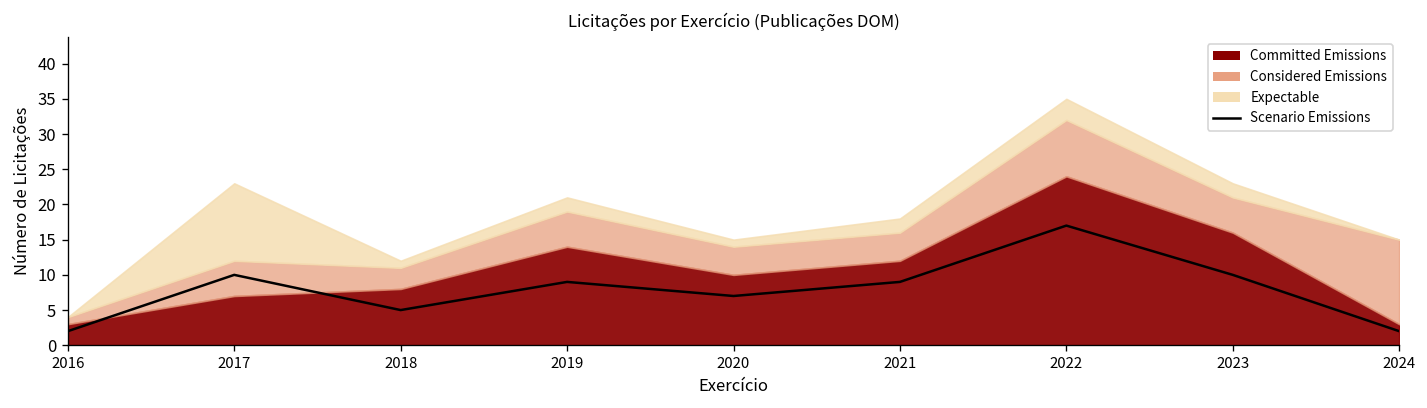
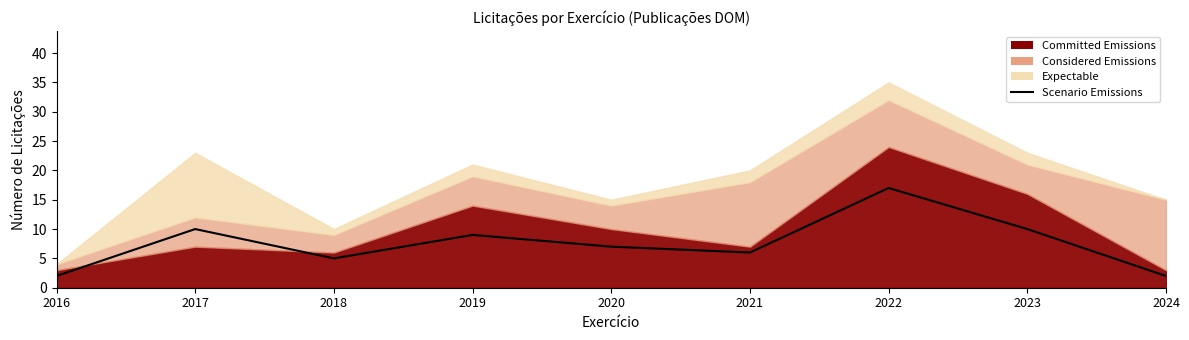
Committed Emissions, 2018: 8 -> 6
Scenario Emissions, 2021: 9 -> 6
Committed Emissions, 2021: 12 -> 7
Considered Emissions, 2021: 4 -> 11
